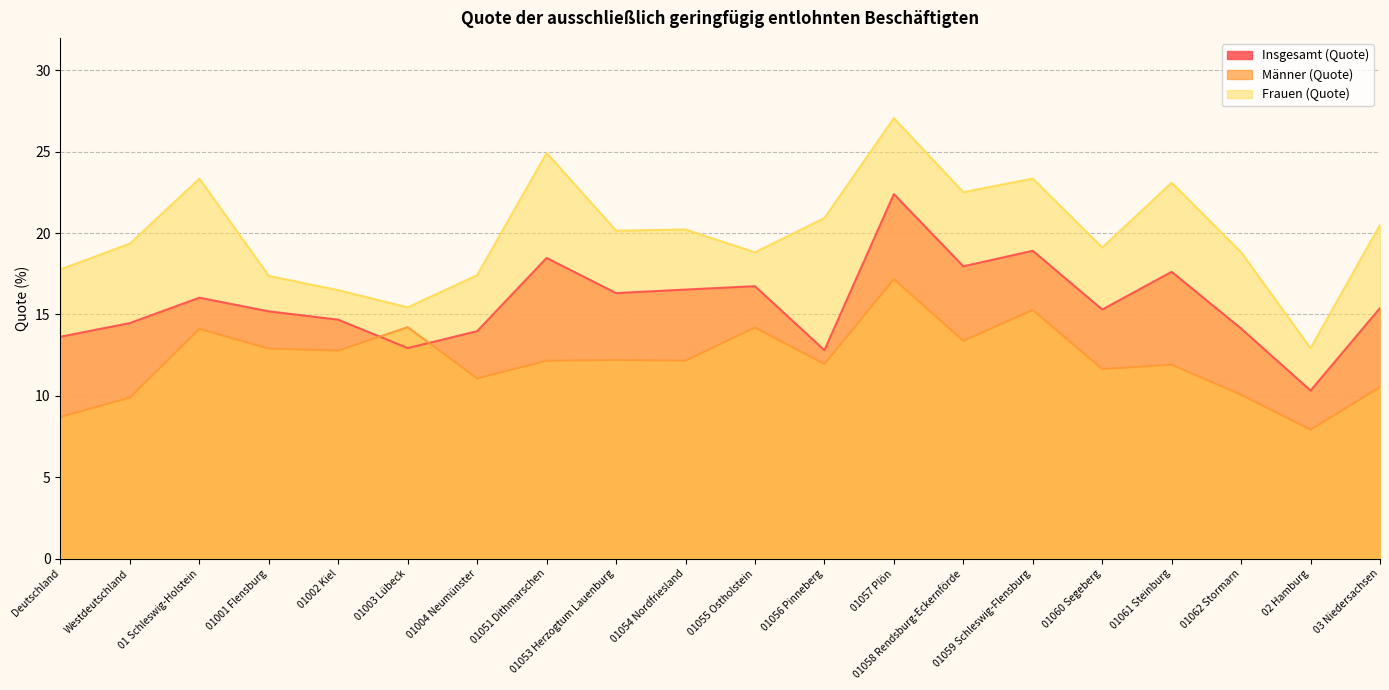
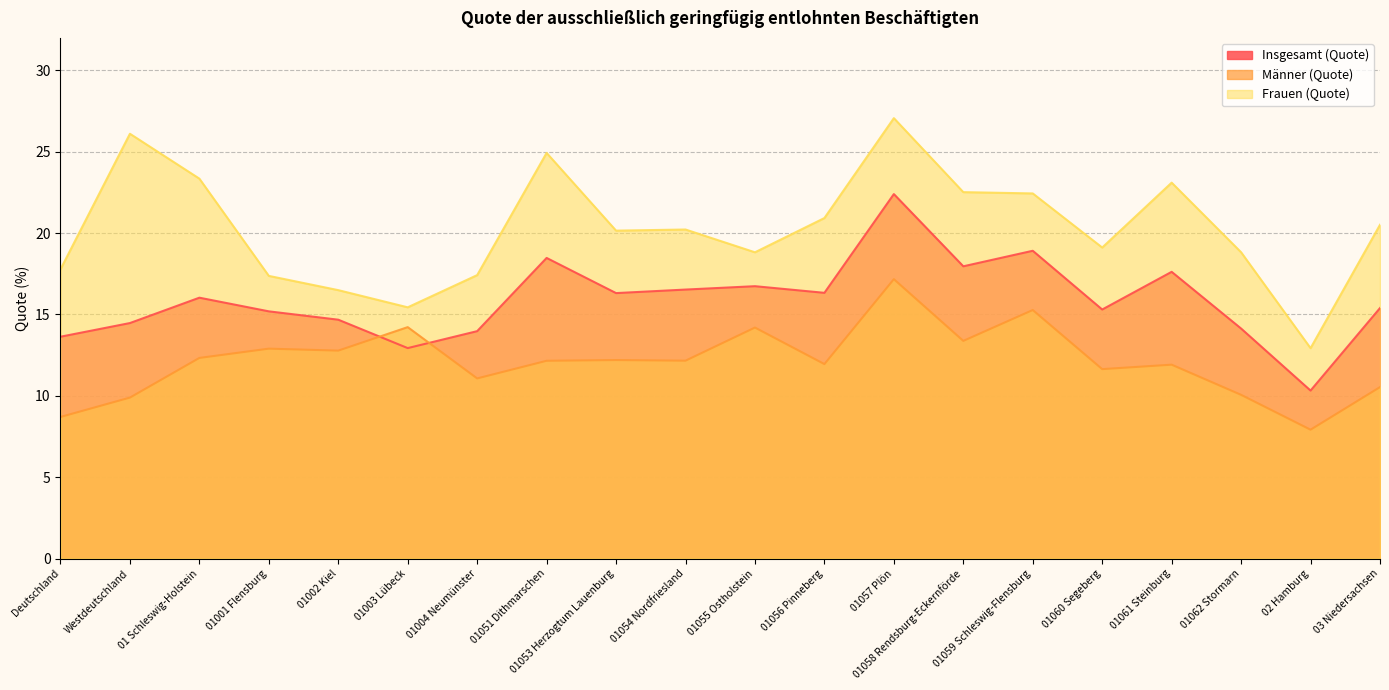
Frauen (Quote), Westdeutschland: 19.4 -> 26.1
Männer (Quote), 01 Schleswig-Holstein: 14.1 -> 12.3
Insgesamt (Quote), 01056 Pinneberg: 12.8 -> 16.3
Frauen (Quote), 01059 Schleswig-Flensburg: 23.4 -> 22.4
